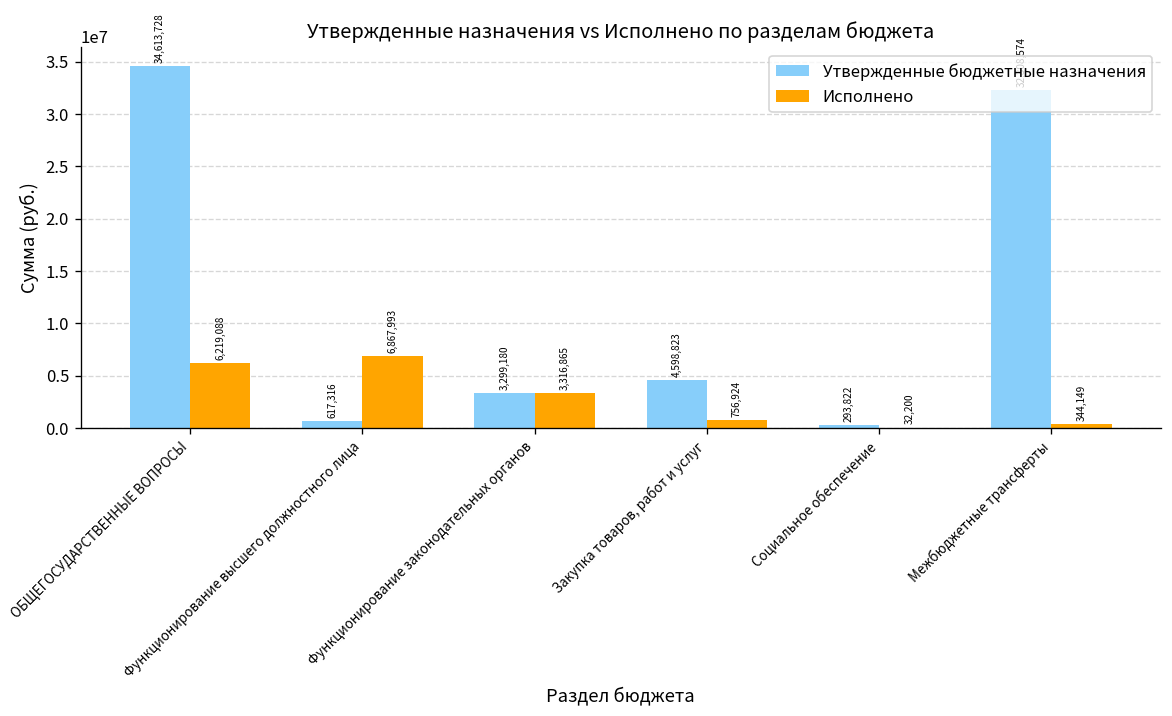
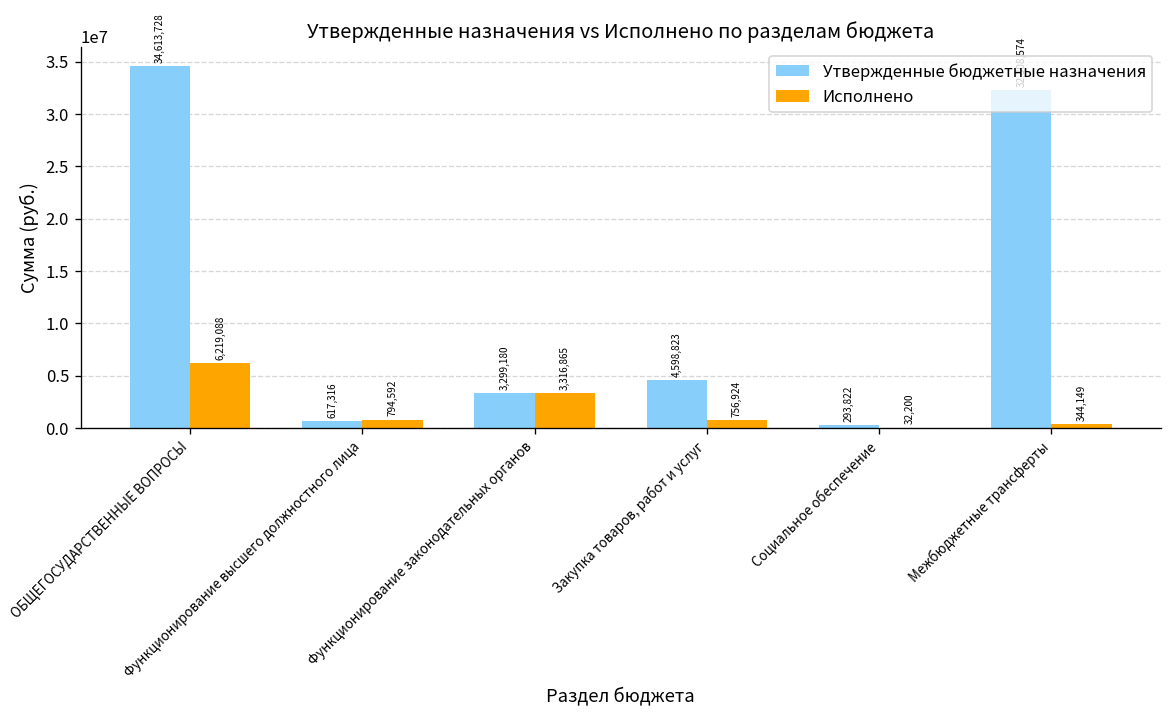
Исполнено, Функционирование высшего должностного лица: 6,867,993 -> 794,592
